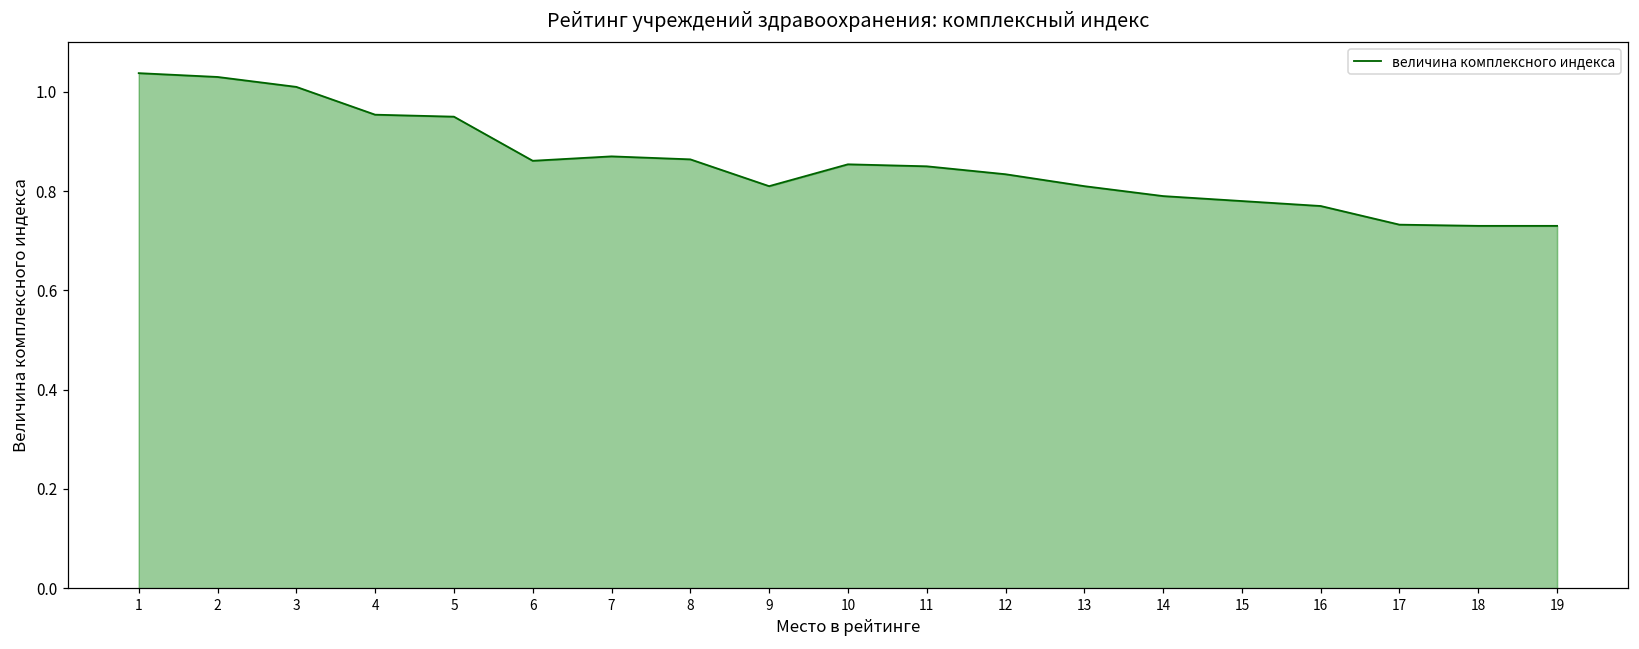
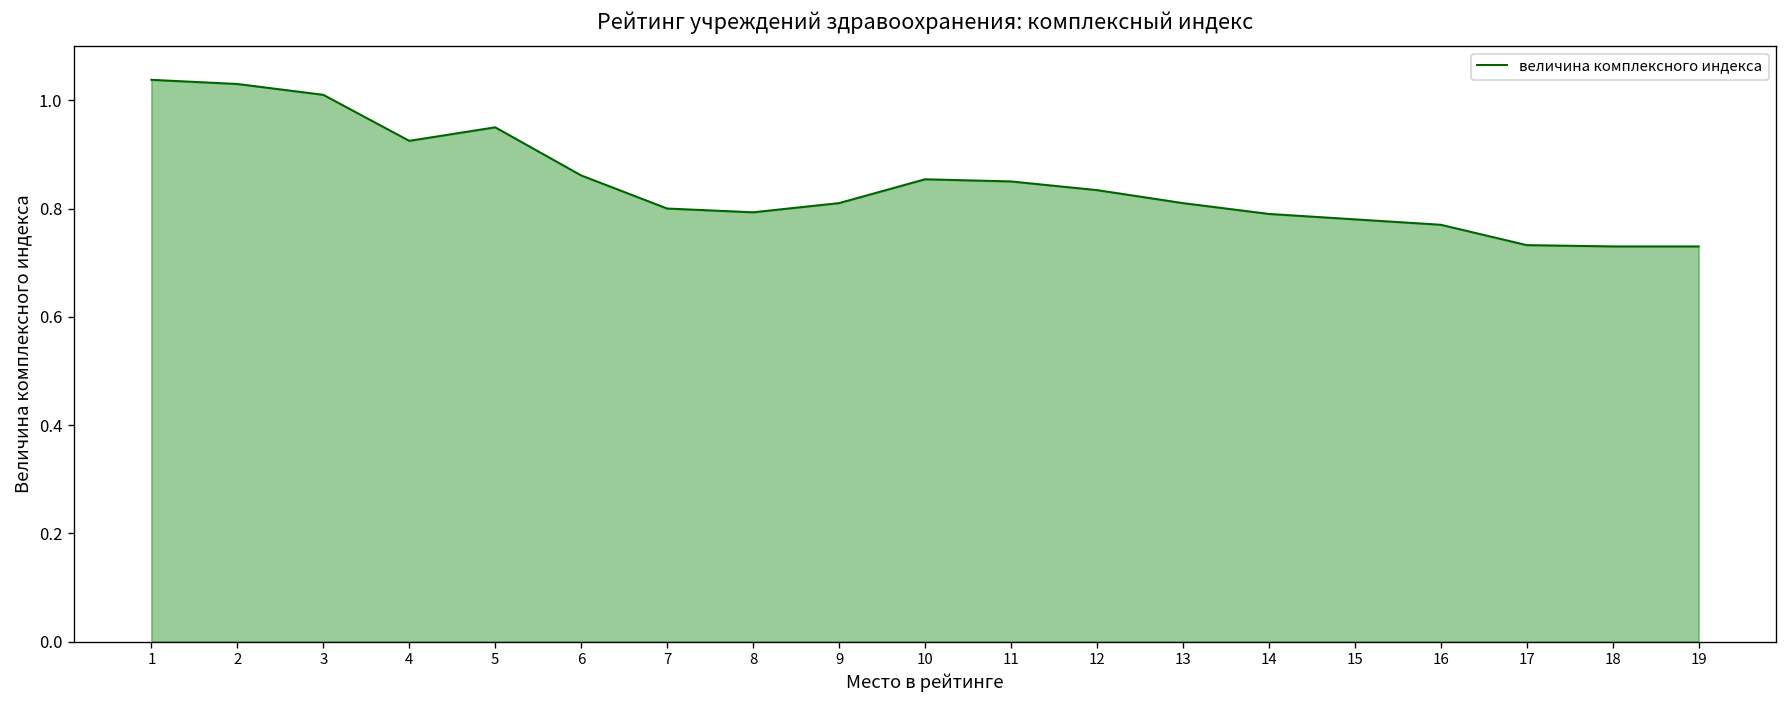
4: 0.95 -> 0.93
7: 0.87 -> 0.80
8: 0.86 -> 0.79
